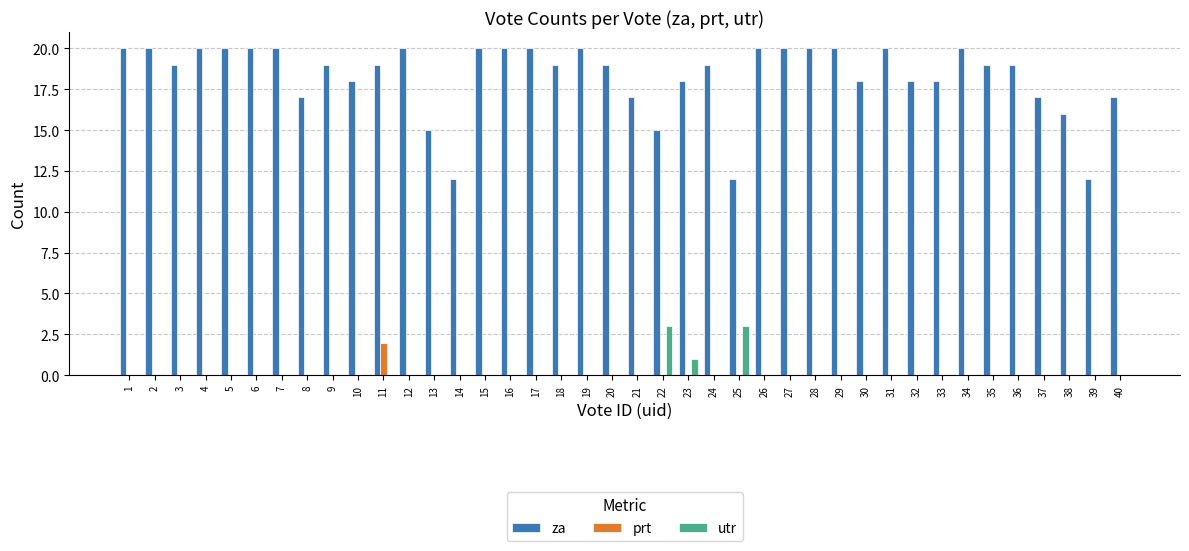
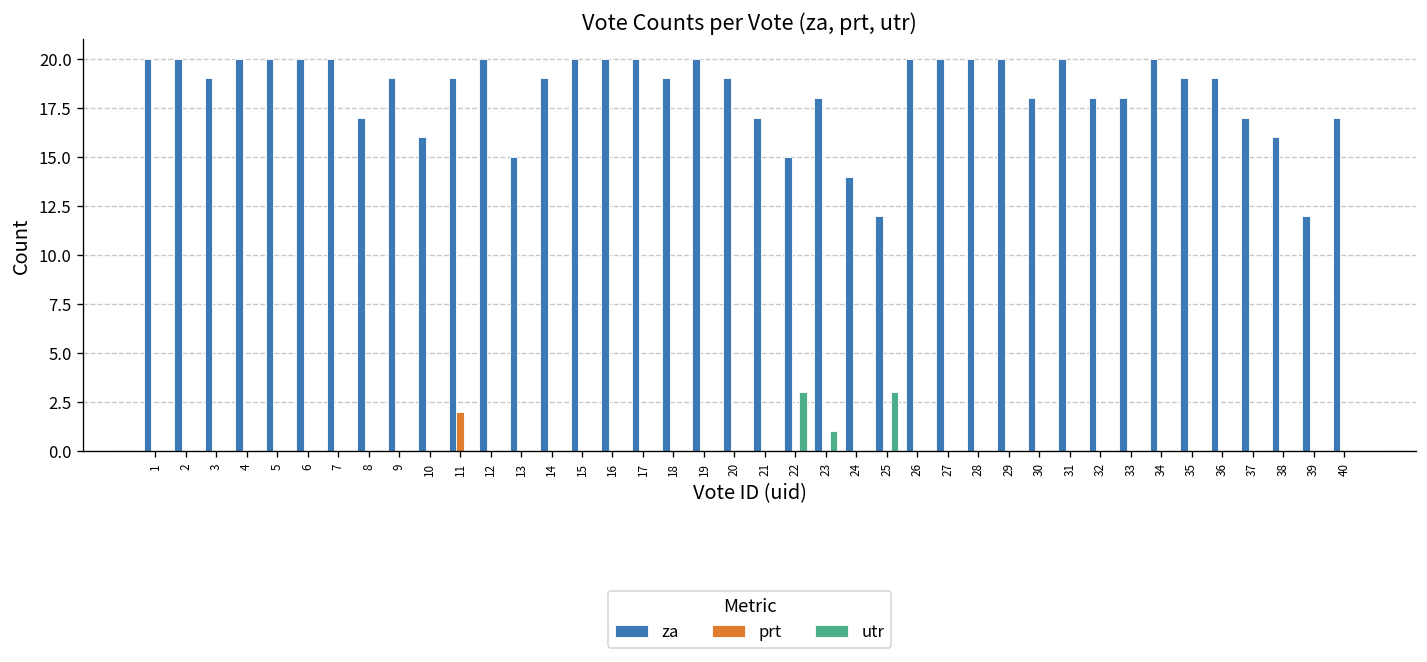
za, 10: 18 -> 16
za, 14: 12 -> 19
za, 24: 19 -> 14
